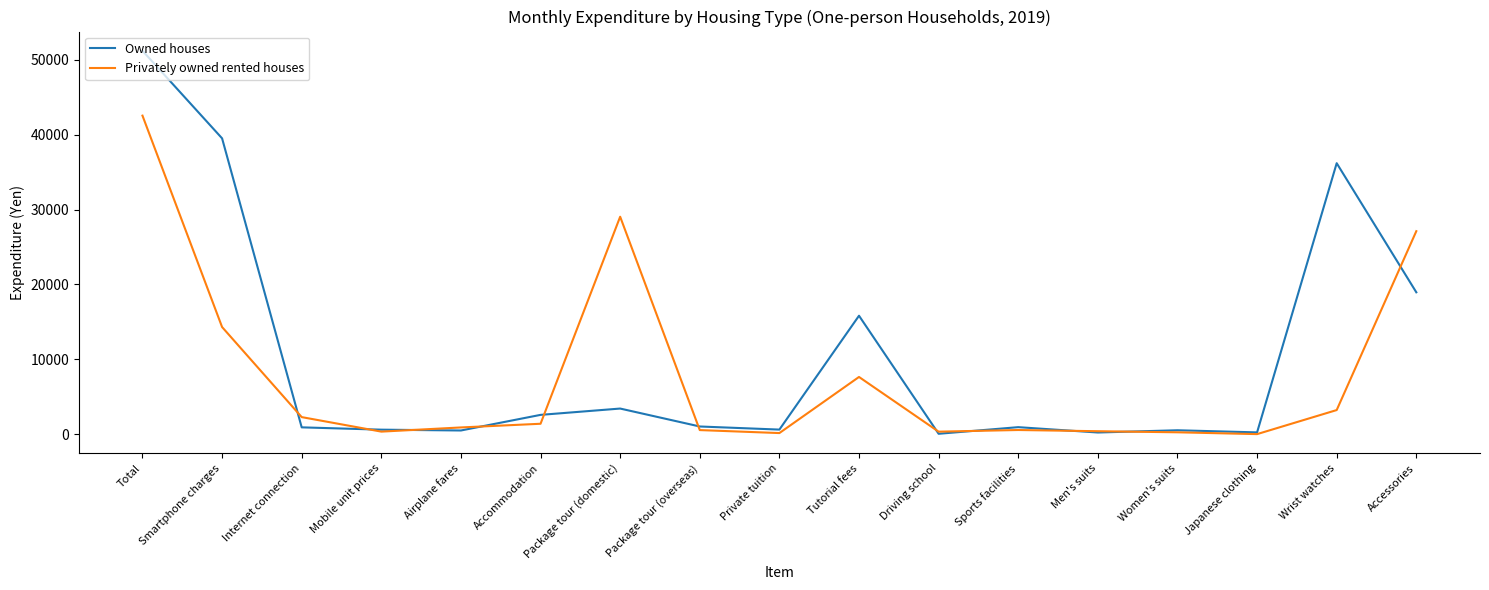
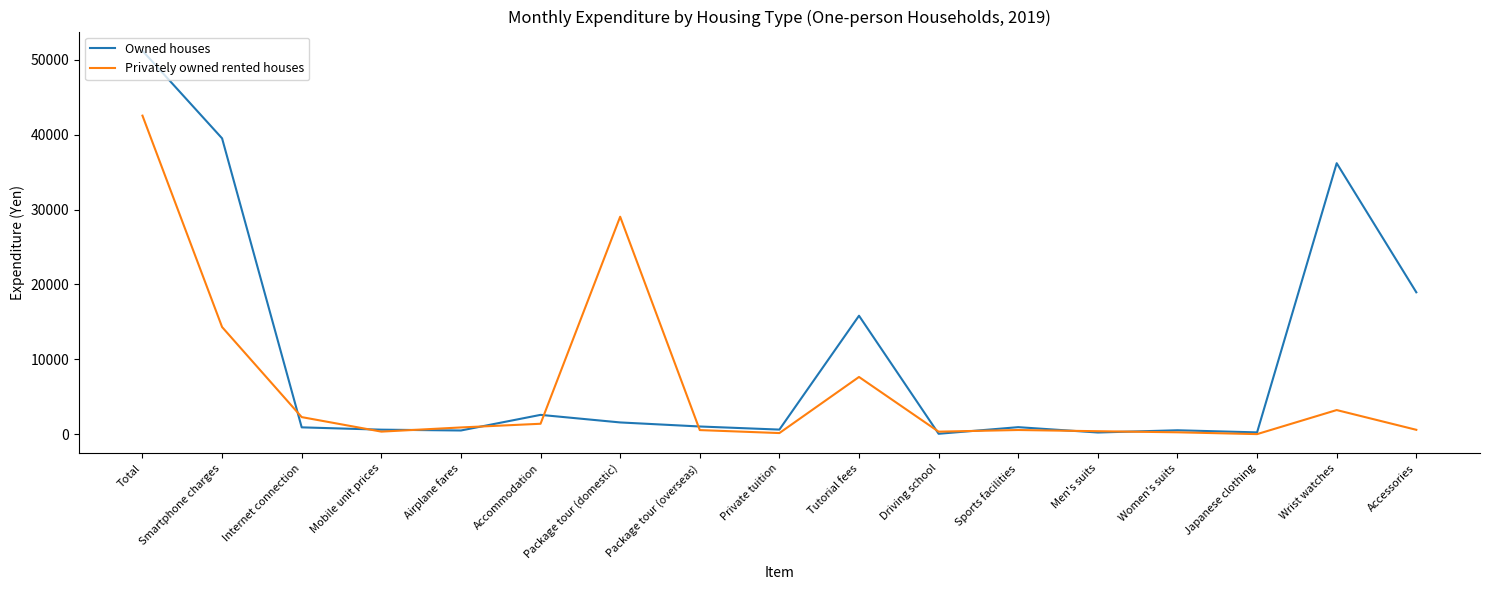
Owned houses, Package tour (domestic): 3000 -> 2000
Privately owned rented houses, Accessories: 27000 -> 1000
